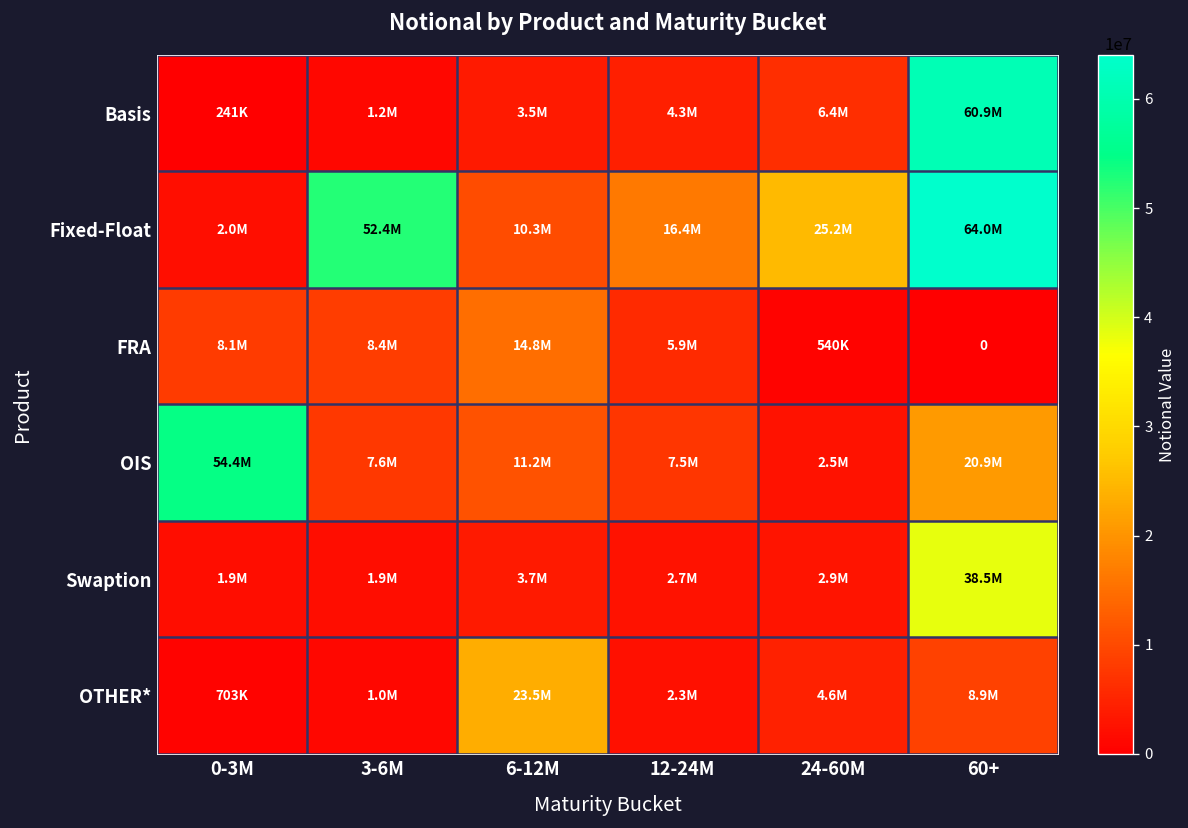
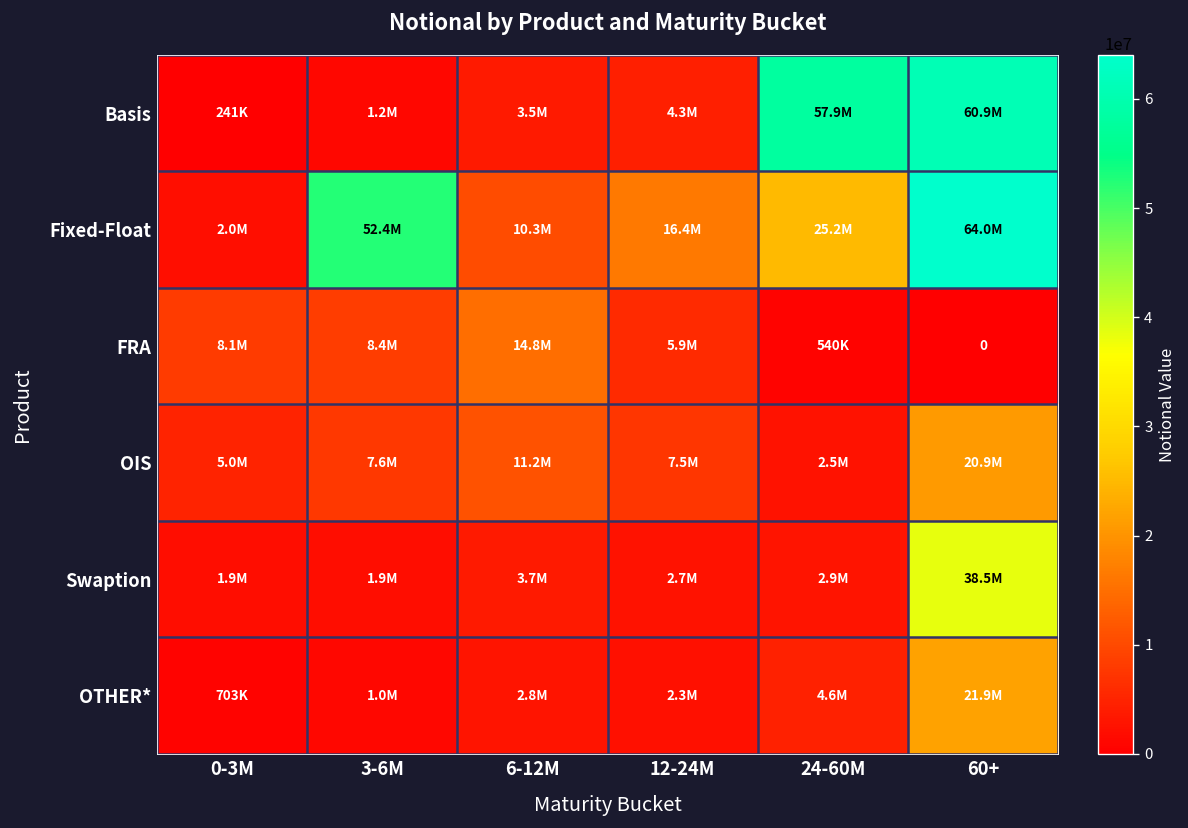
Basis, 24-60M: 6.4M -> 57.9M
OIS, 0-3M: 54.4M -> 5.0M
OTHER*, 6-12M: 23.5M -> 2.8M
OTHER*, 60+: 8.9M -> 21.9M
